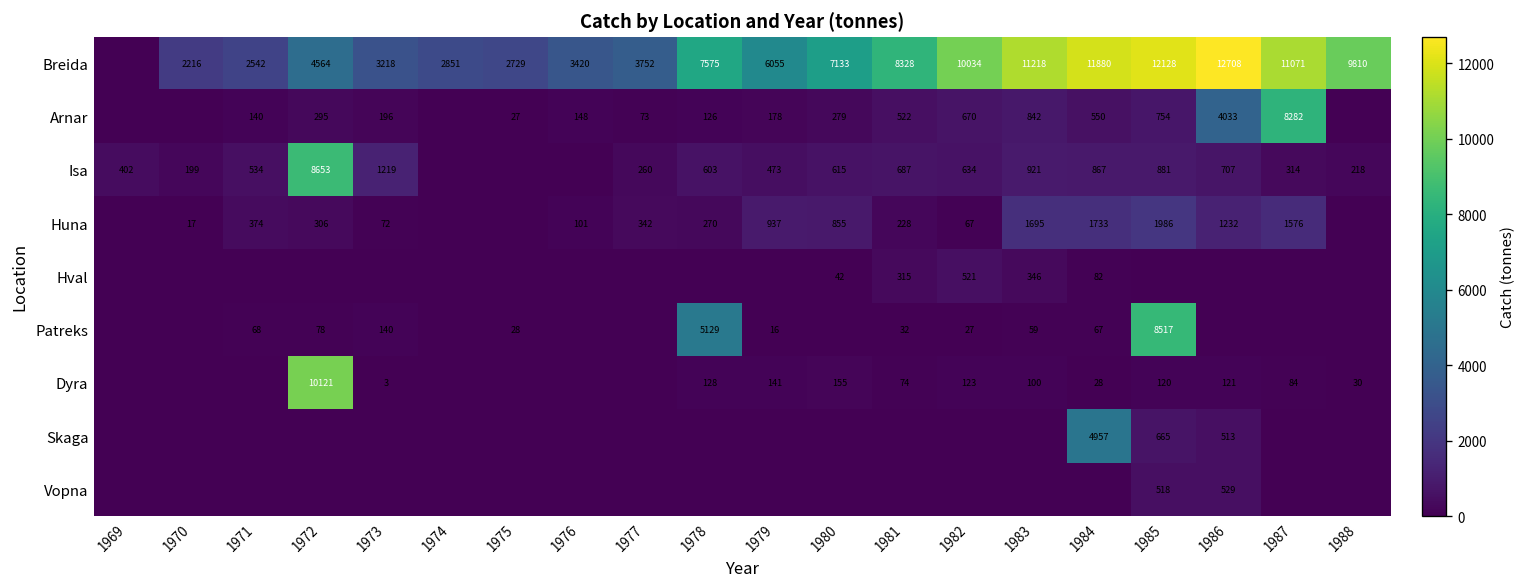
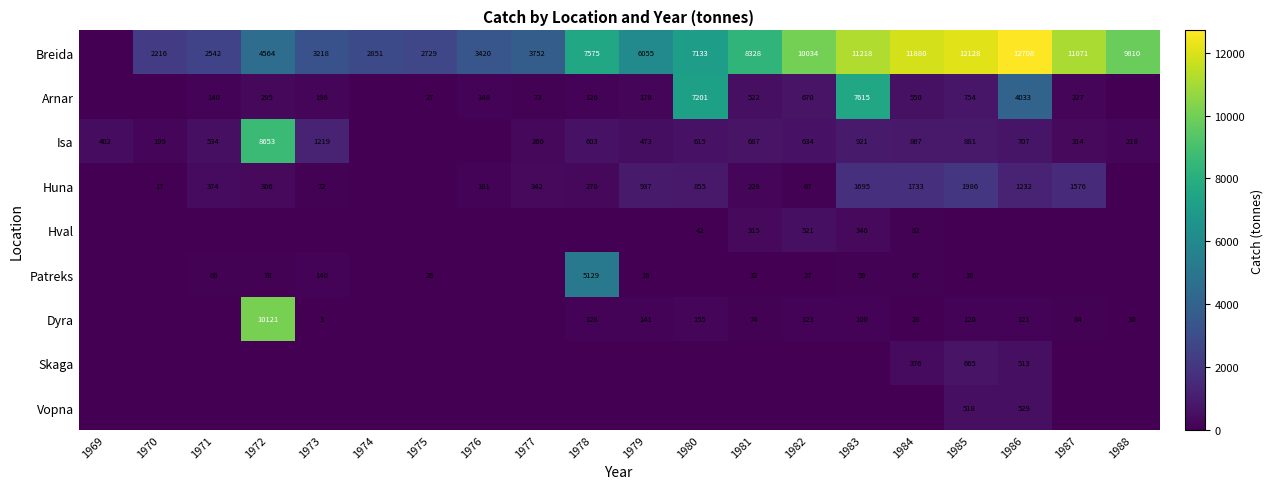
Arnar, 1980: 279 -> 7201
Arnar, 1983: 842 -> 7615
Arnar, 1987: 8282 -> 227
Patreks, 1985: 8517 -> 16
Skaga, 1984: 4957 -> 376
